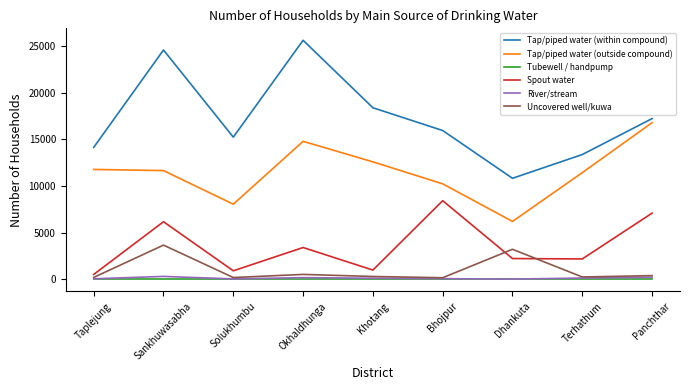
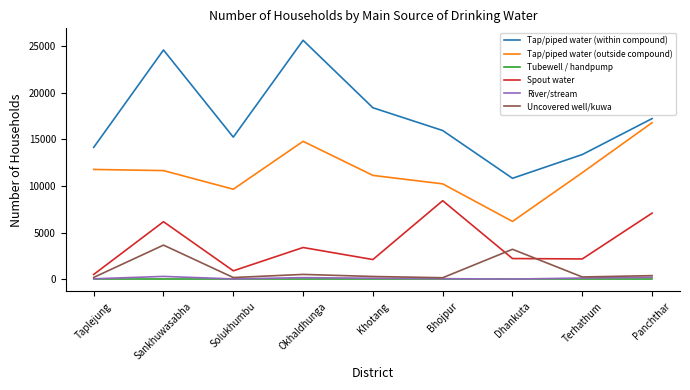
Tap/piped water (outside compound), Solukhumbu: 8000 -> 10000
Tap/piped water (outside compound), Khotang: 13000 -> 11000
Spout water, Khotang: 1000 -> 2000
